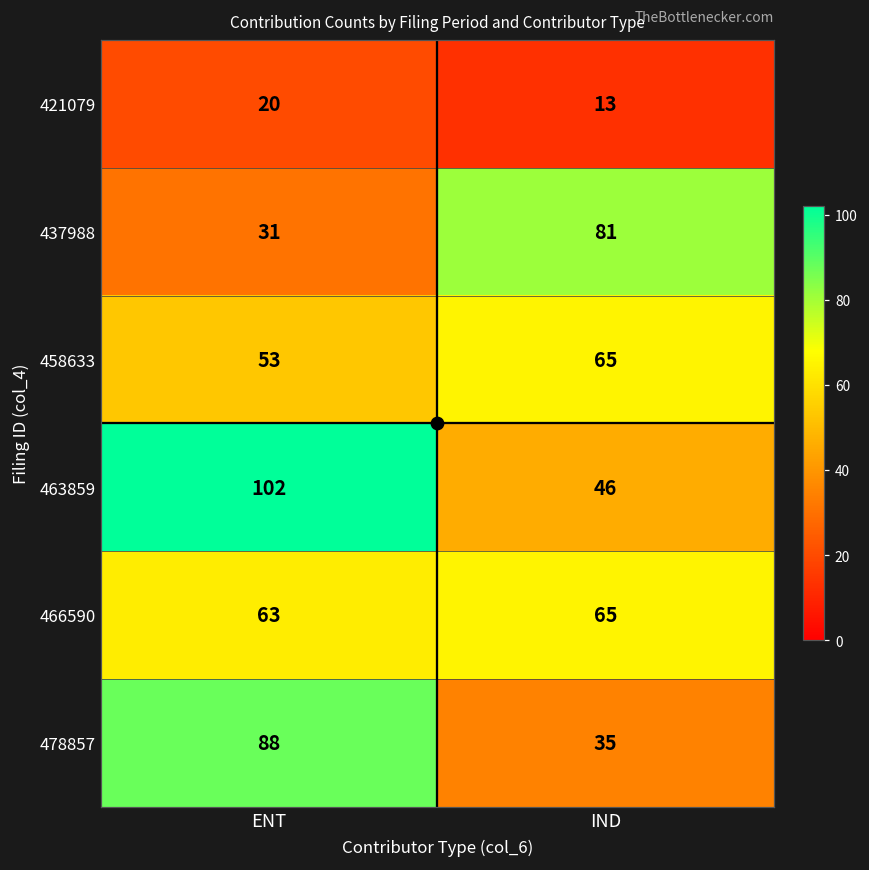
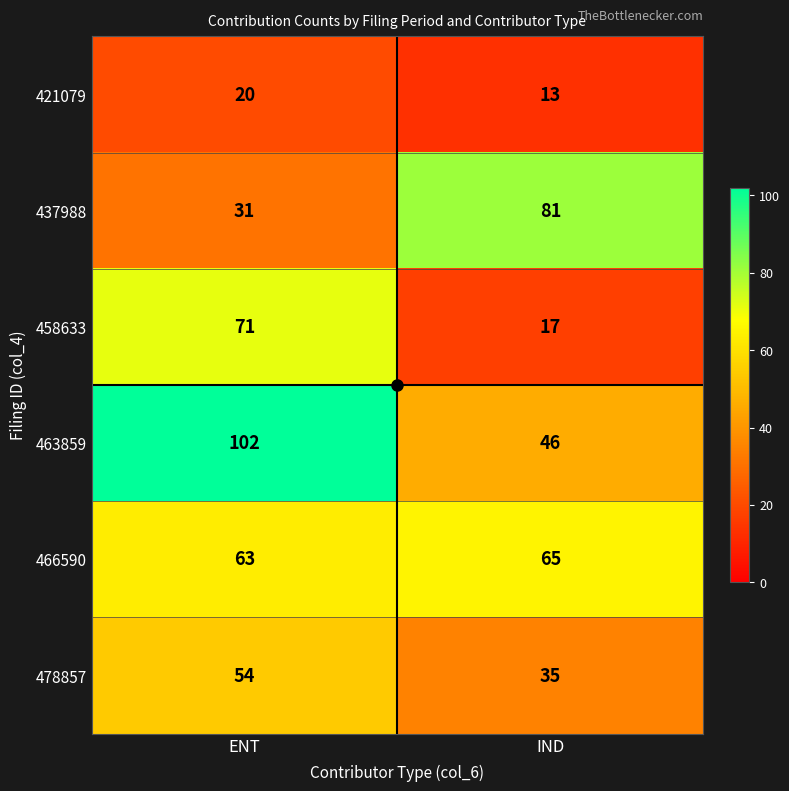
458633, ENT: 53 -> 71
458633, IND: 65 -> 17
478857, ENT: 88 -> 54
